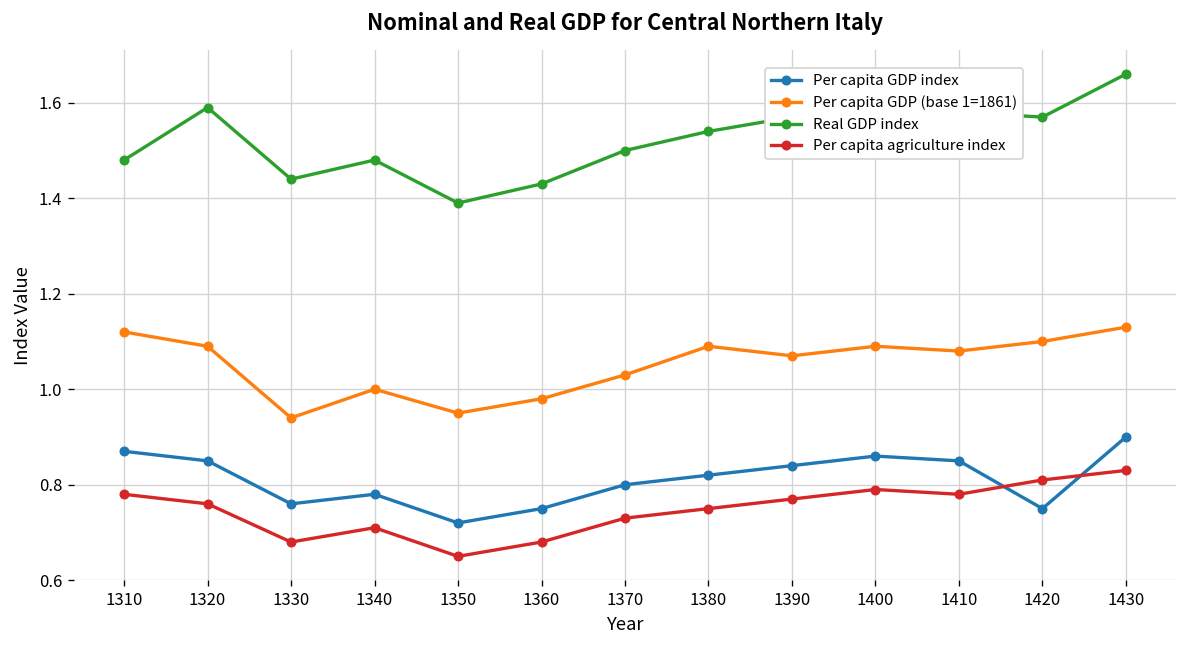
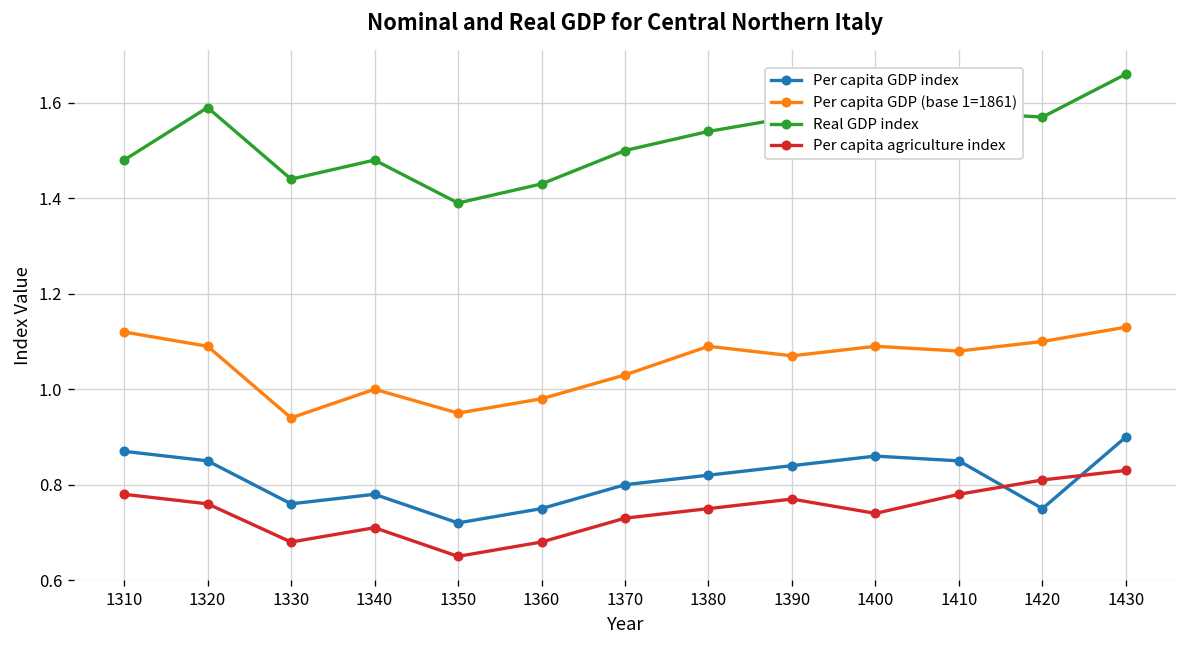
Per capita agriculture index, 1400: 0.79 -> 0.74
